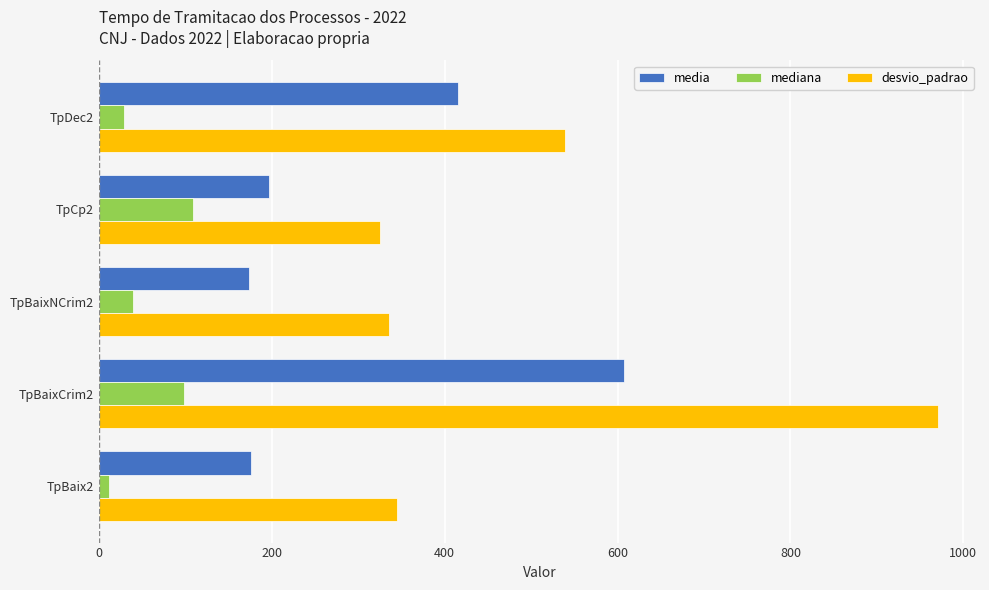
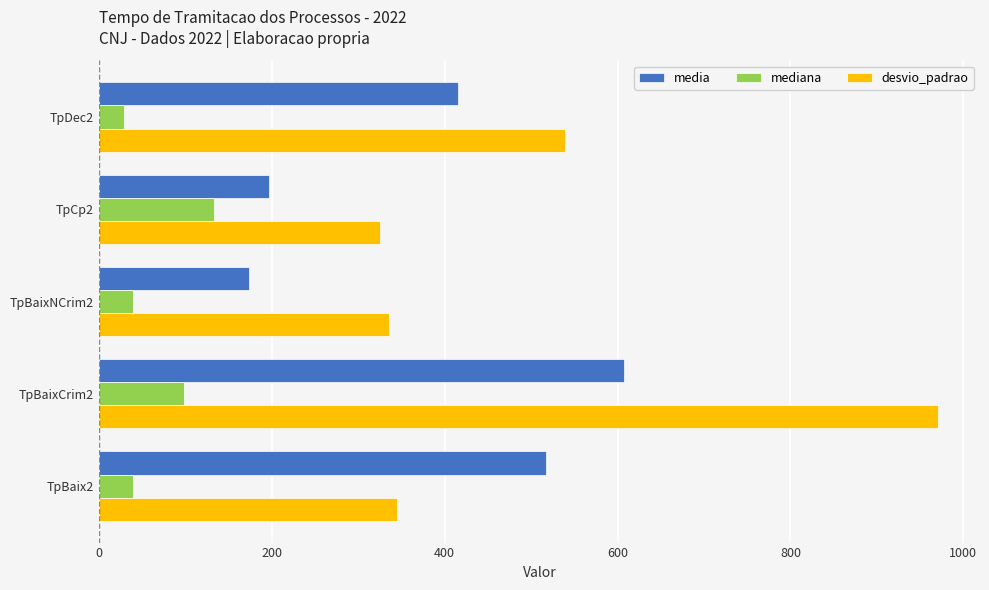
mediana, TpCp2: 110 -> 130
media, TpBaix2: 180 -> 520
mediana, TpBaix2: 10 -> 40
